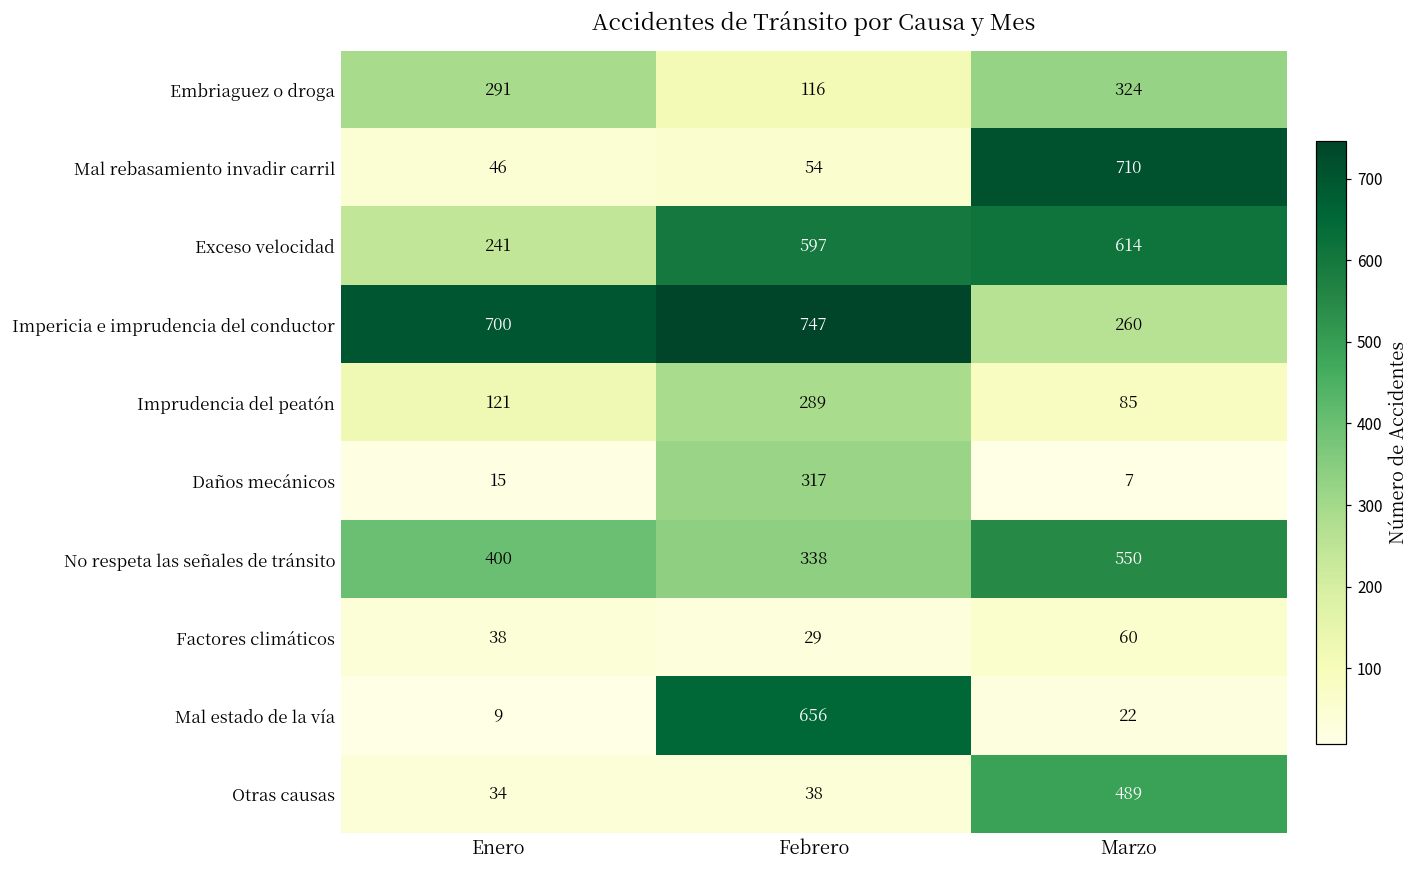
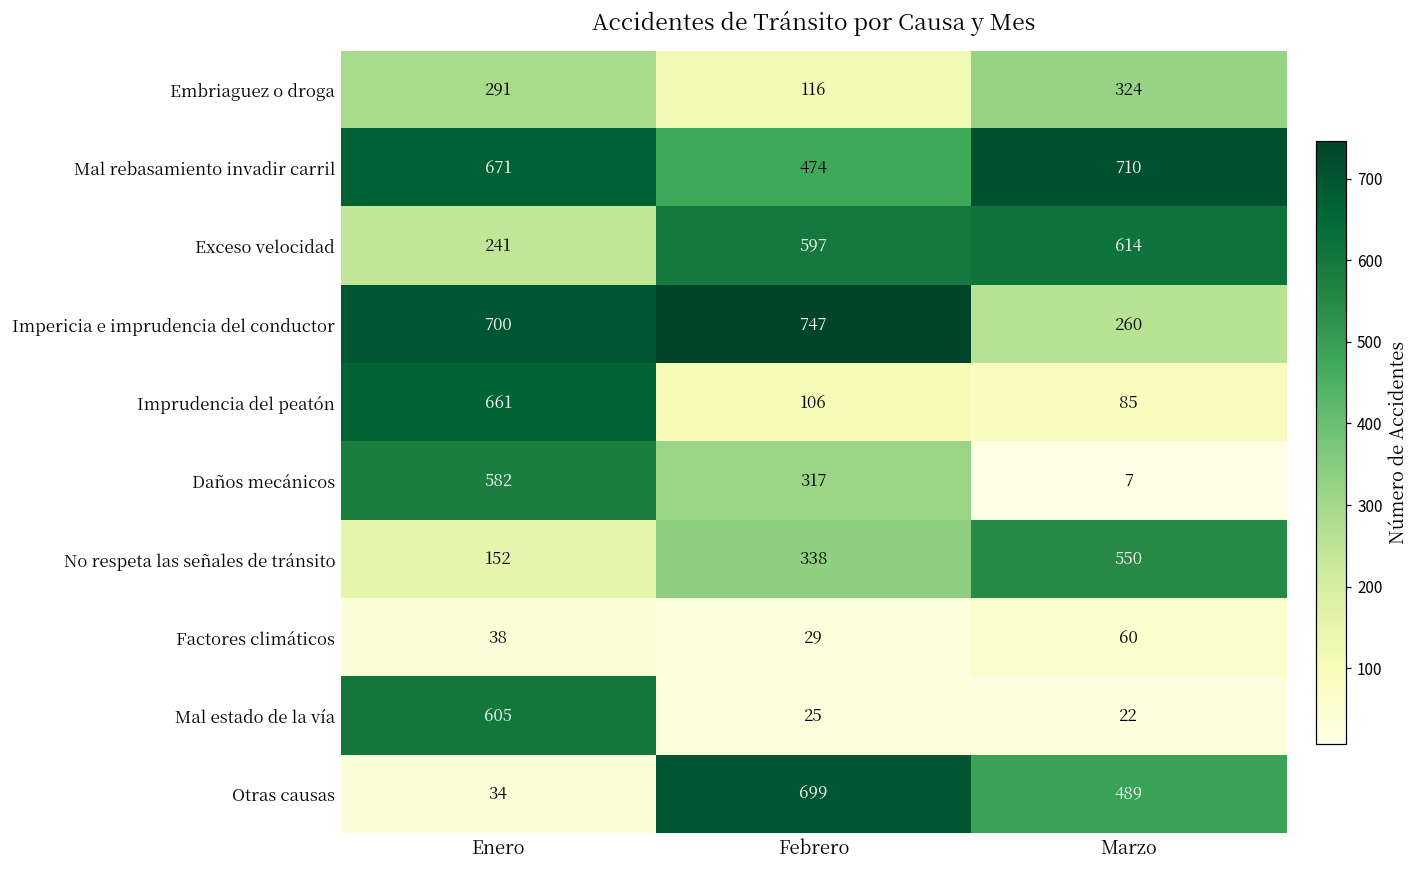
Mal rebasamiento invadir carril, Enero: 46 -> 671
Mal rebasamiento invadir carril, Febrero: 54 -> 474
Imprudencia del peatón, Enero: 121 -> 661
Imprudencia del peatón, Febrero: 289 -> 106
Daños mecánicos, Enero: 15 -> 582
No respeta las señales de tránsito, Enero: 400 -> 152
Mal estado de la vía, Enero: 9 -> 605
Mal estado de la vía, Febrero: 656 -> 25
Otras causas, Febrero: 38 -> 699
